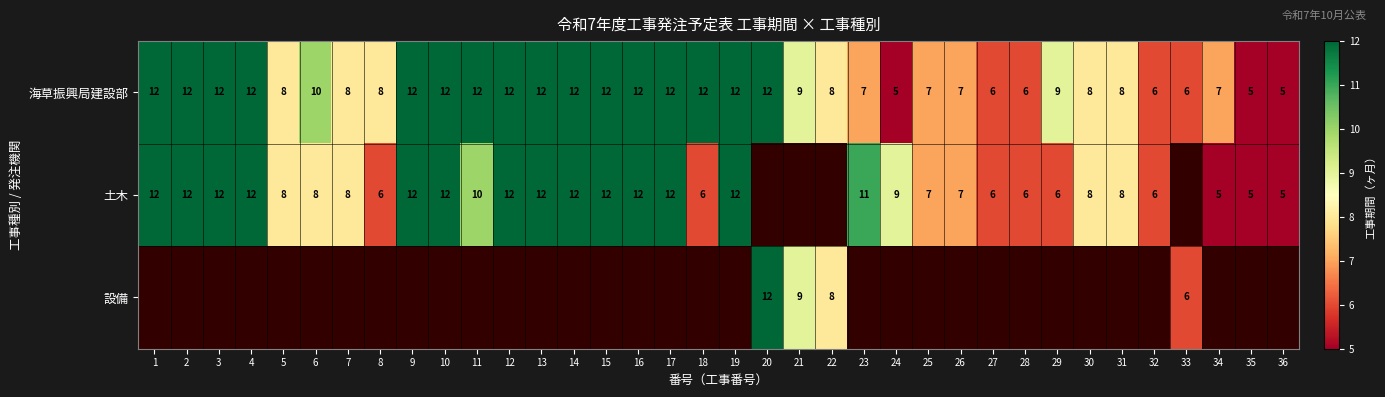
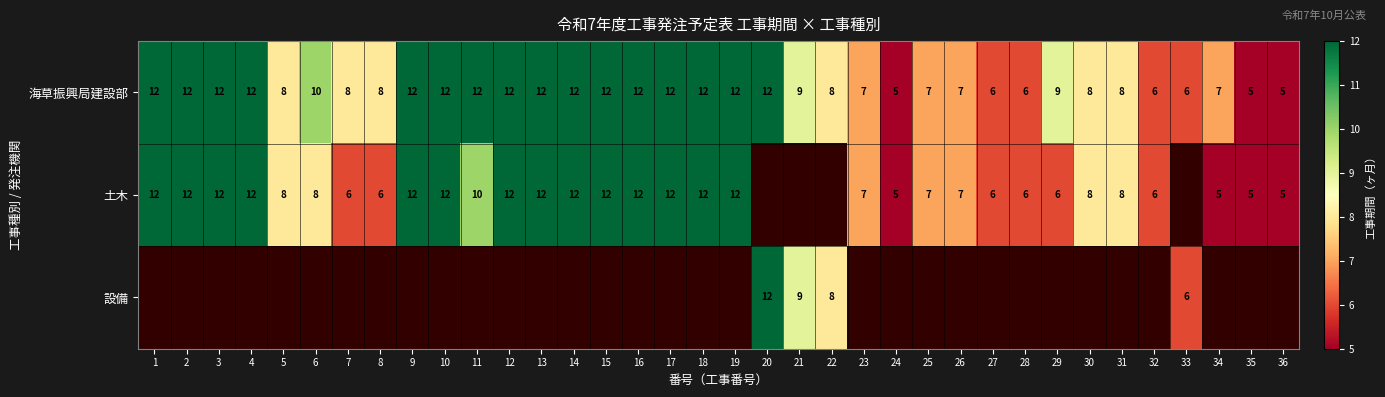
土木, 7: 8 -> 6
土木, 18: 6 -> 12
土木, 23: 11 -> 7
土木, 24: 9 -> 5
